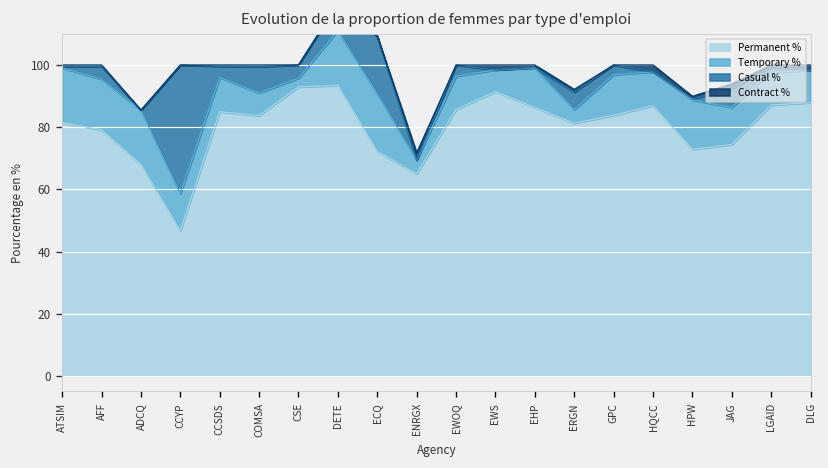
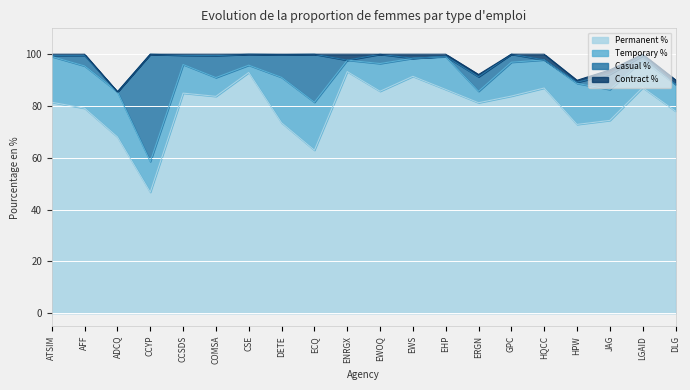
Permanent %, DETE: 93 -> 74
Permanent %, ECQ: 72 -> 63
Permanent %, ENRGX: 65 -> 93
Permanent %, DLG: 88 -> 78
